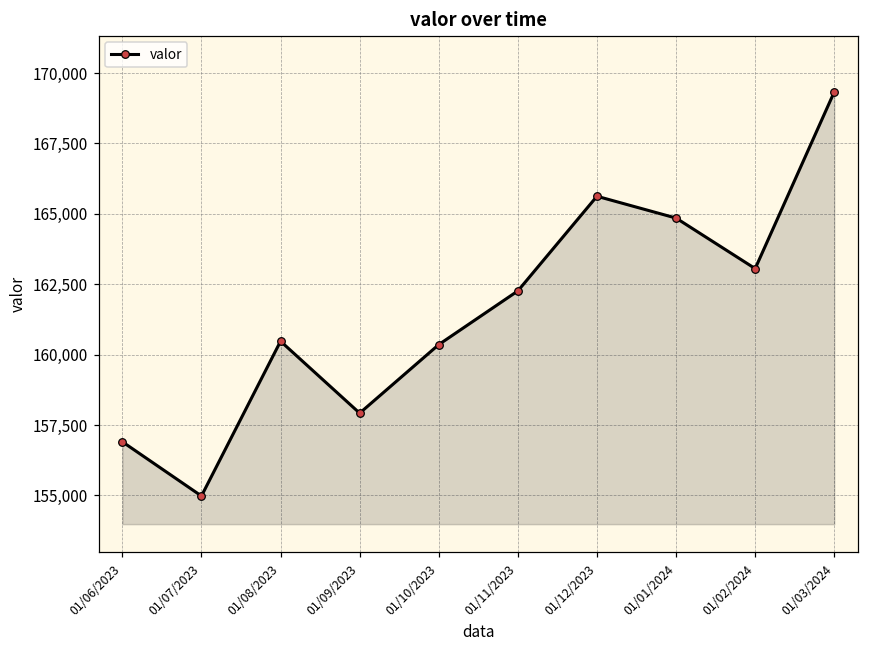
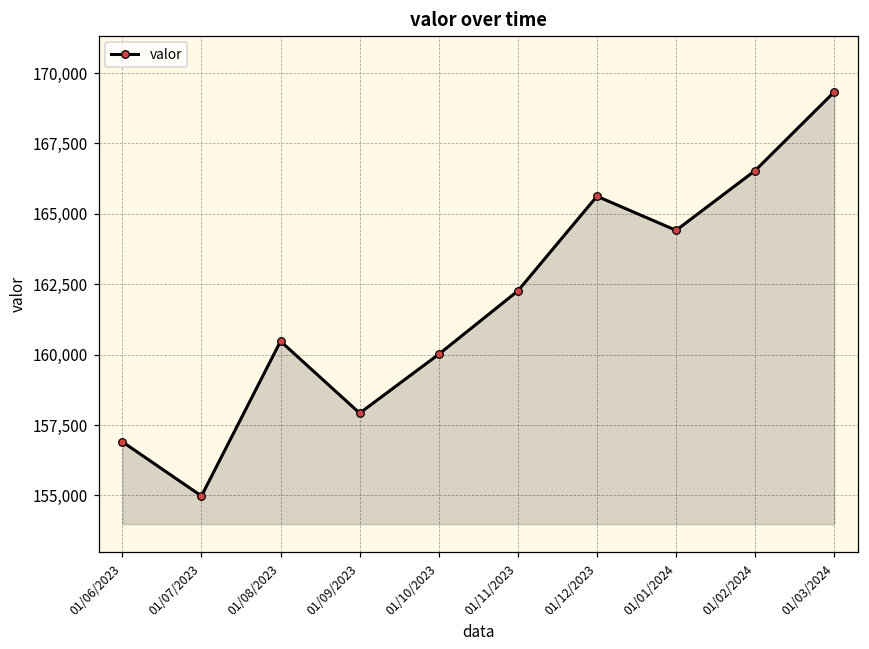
01/10/2023: 160,400 -> 160,000
01/01/2024: 164,900 -> 164,400
01/02/2024: 163,100 -> 166,500
